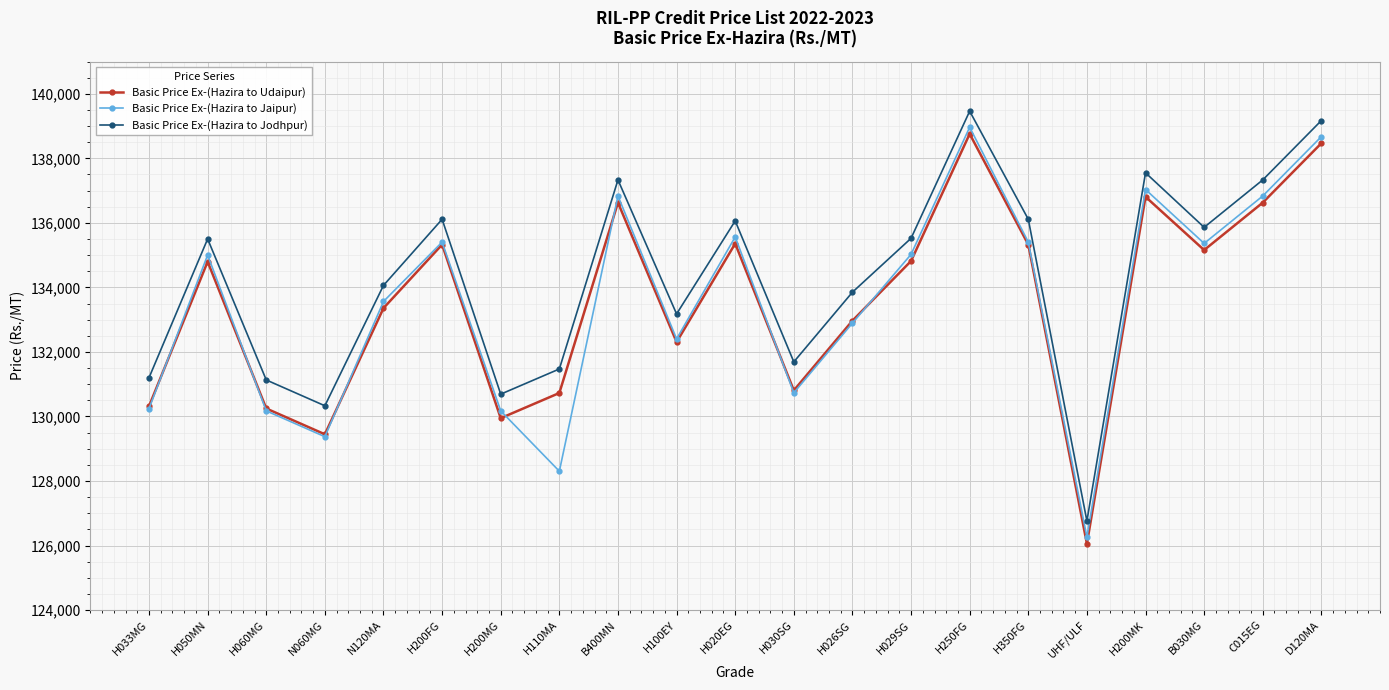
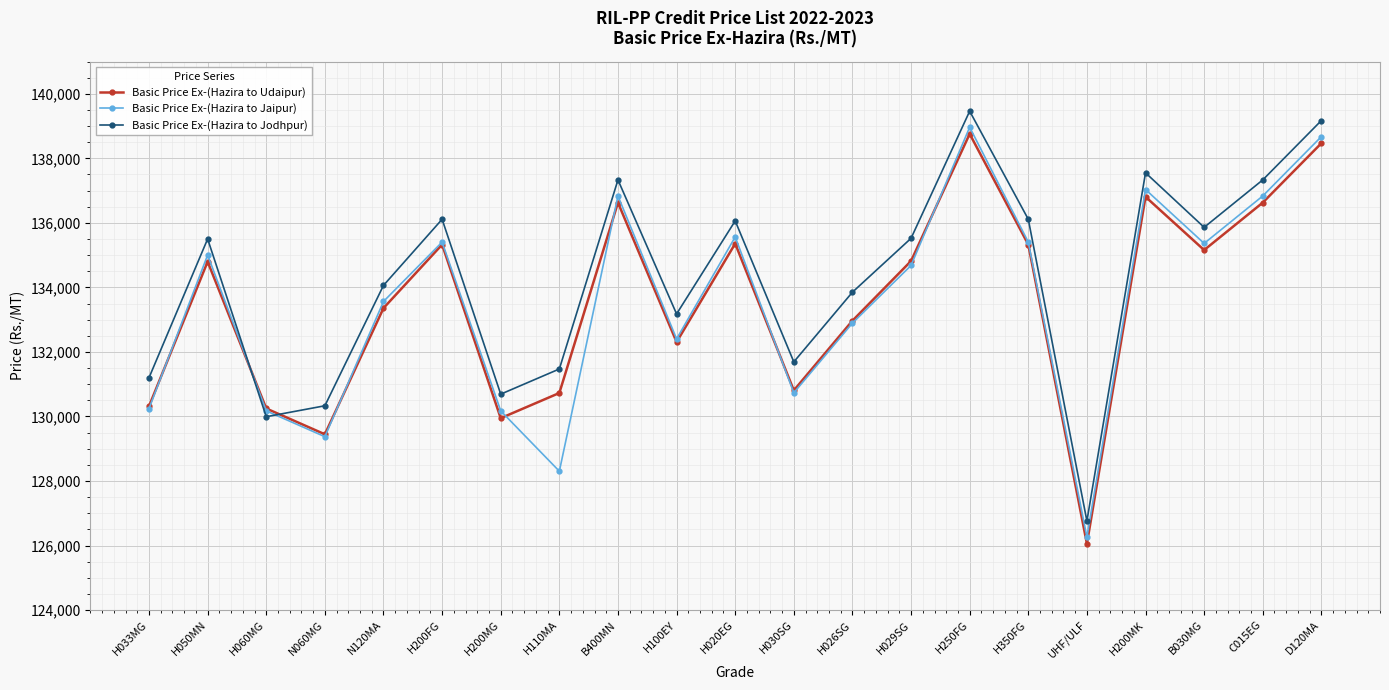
Basic Price Ex-(Hazira to Jodhpur), H060MG: 131,100 -> 130,000
Basic Price Ex-(Hazira to Jaipur), H029SG: 135,000 -> 134,700
